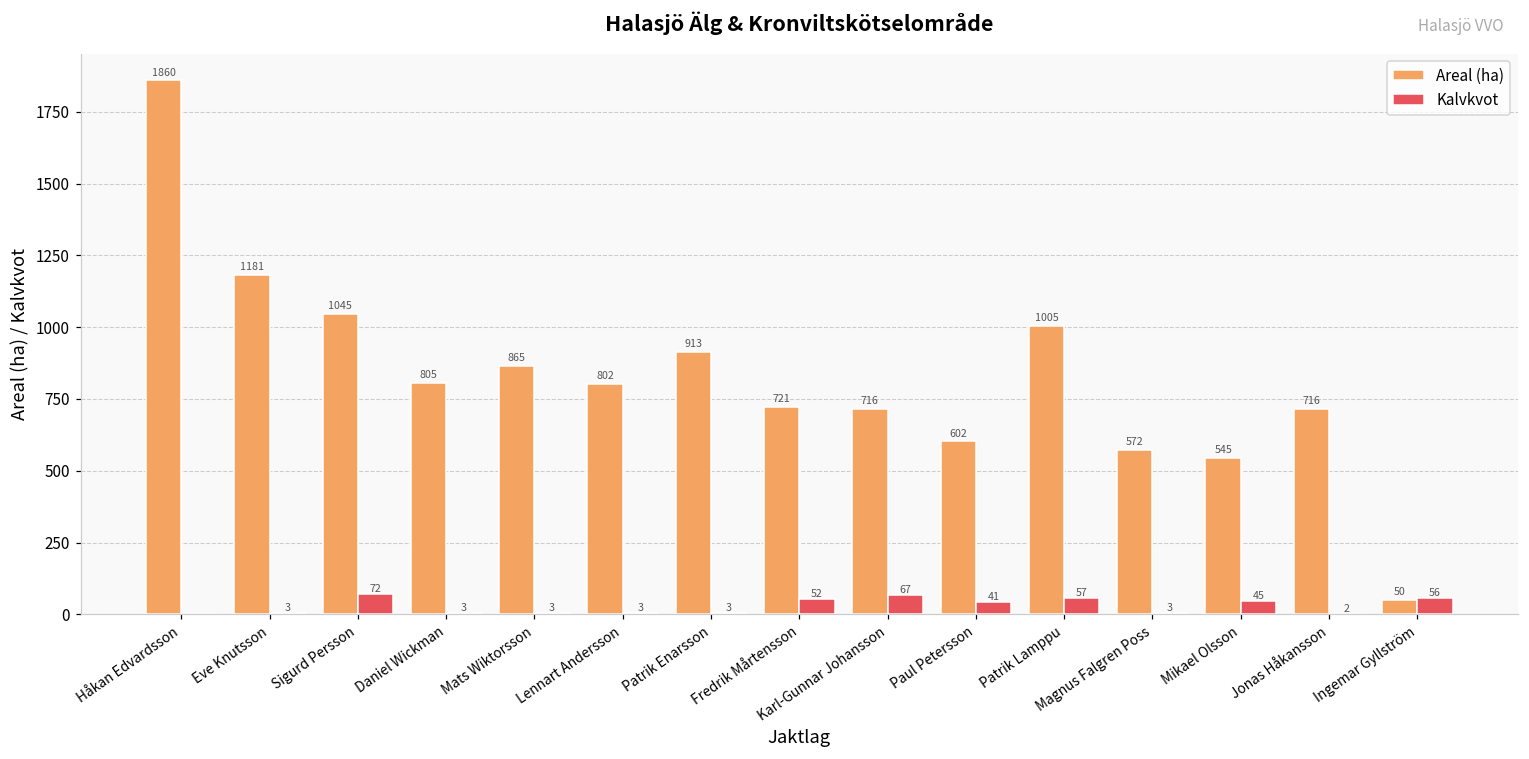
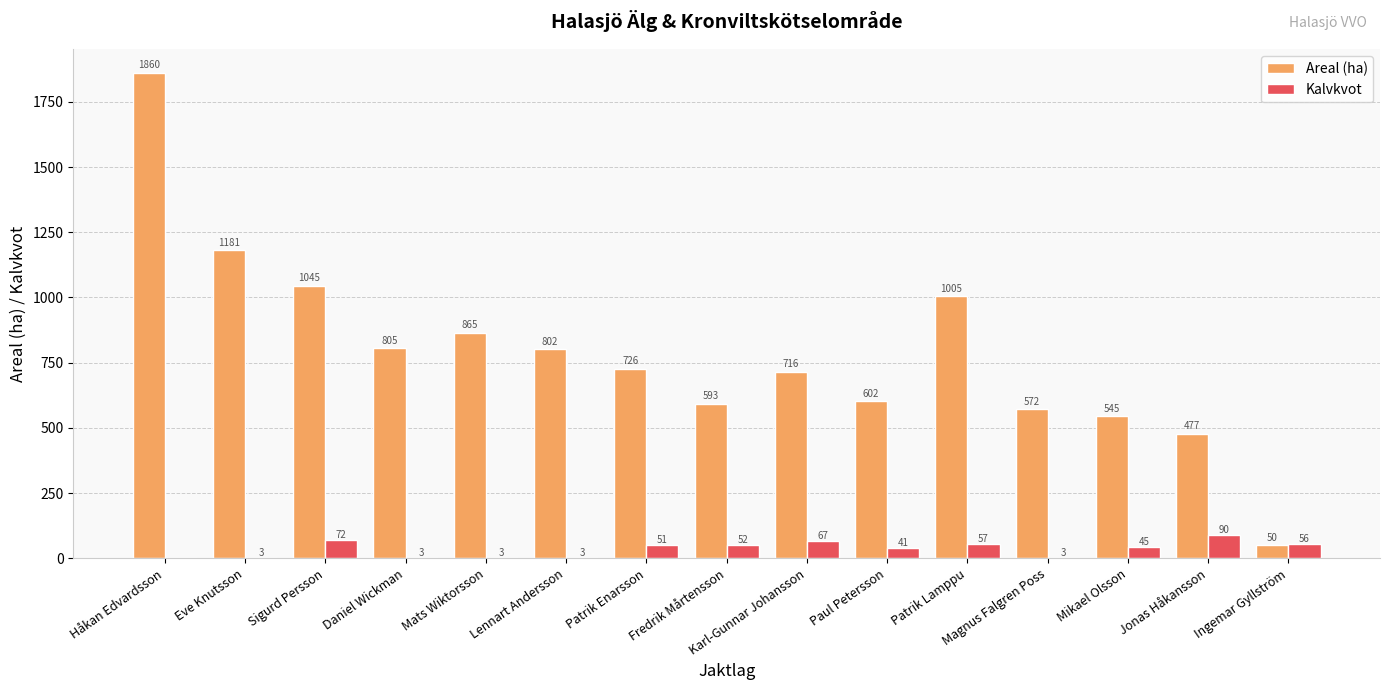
Areal (ha), Patrik Enarsson: 913 -> 726
Kalvkvot, Patrik Enarsson: 3 -> 51
Areal (ha), Fredrik Mårtensson: 721 -> 593
Areal (ha), Jonas Håkansson: 716 -> 477
Kalvkvot, Jonas Håkansson: 2 -> 90
